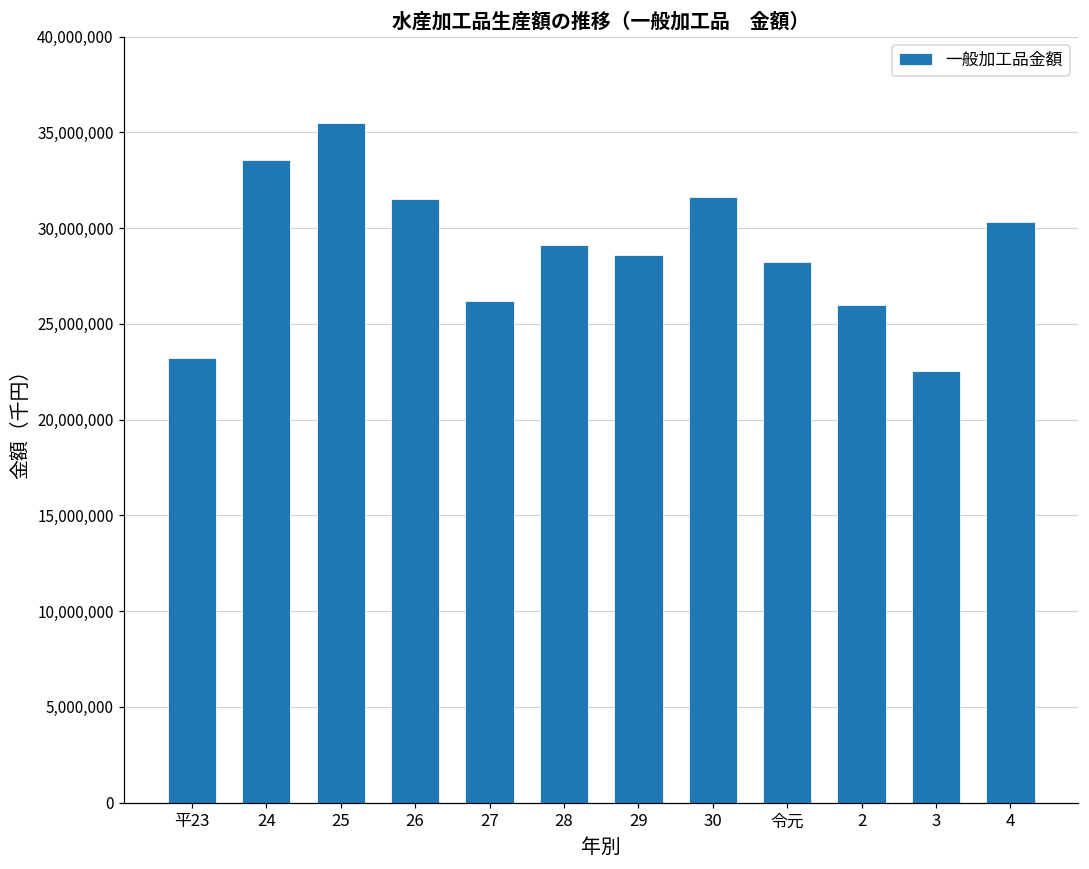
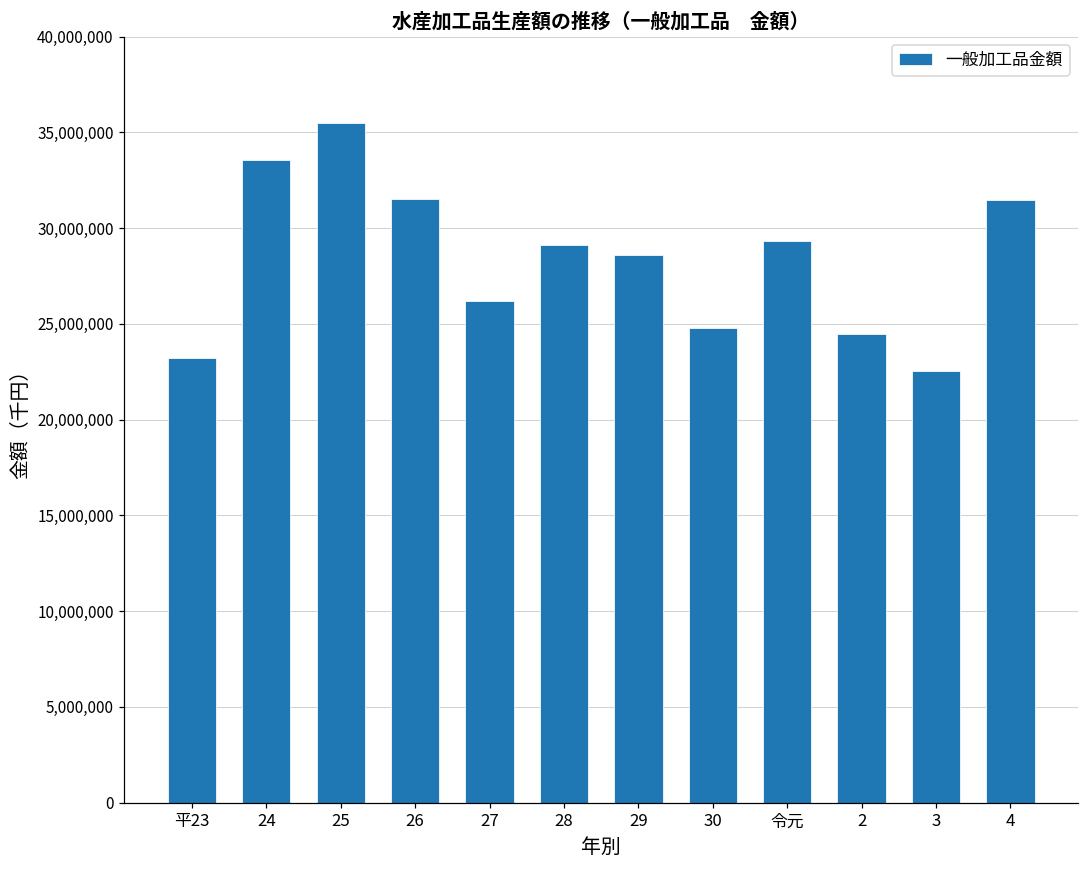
30: 31,600,000 -> 24,800,000
令元: 28,200,000 -> 29,400,000
2: 26,000,000 -> 24,500,000
4: 30,300,000 -> 31,500,000
